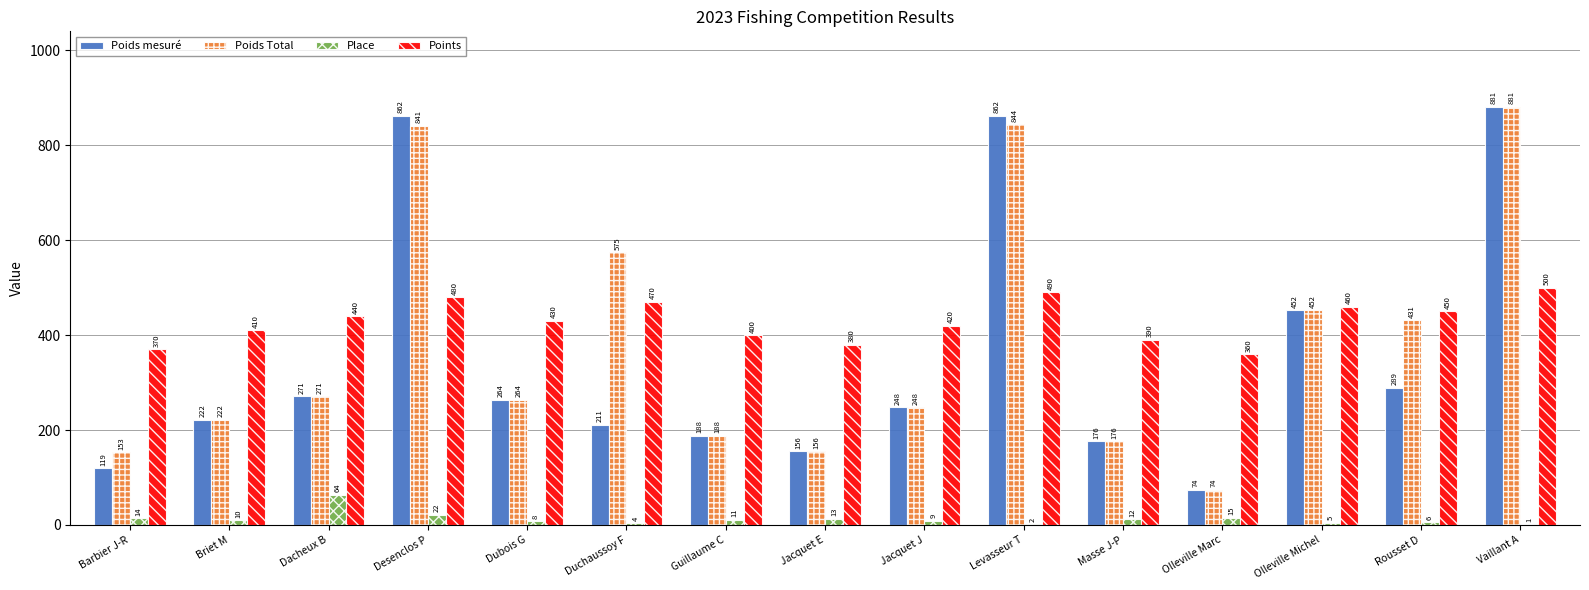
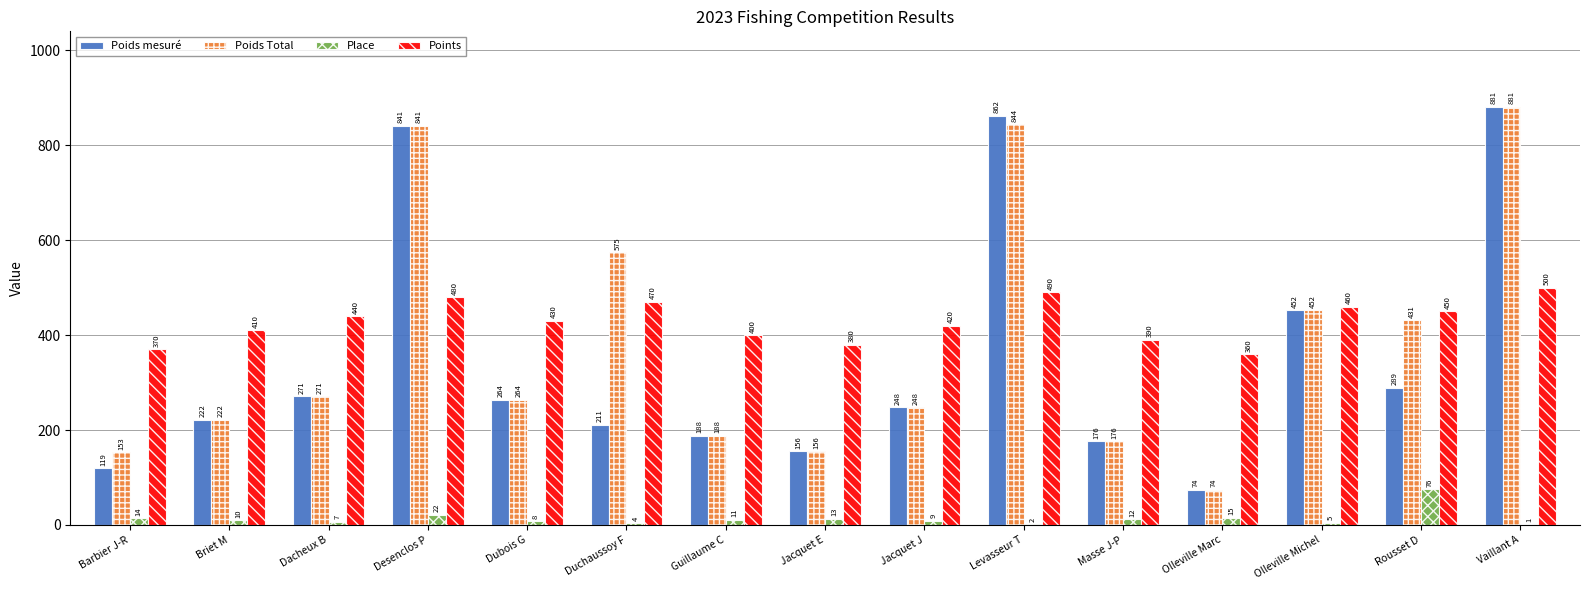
Place, Dacheux B: 64 -> 7
Poids mesuré, Desenclos P: 862 -> 841
Place, Rousset D: 6 -> 76
